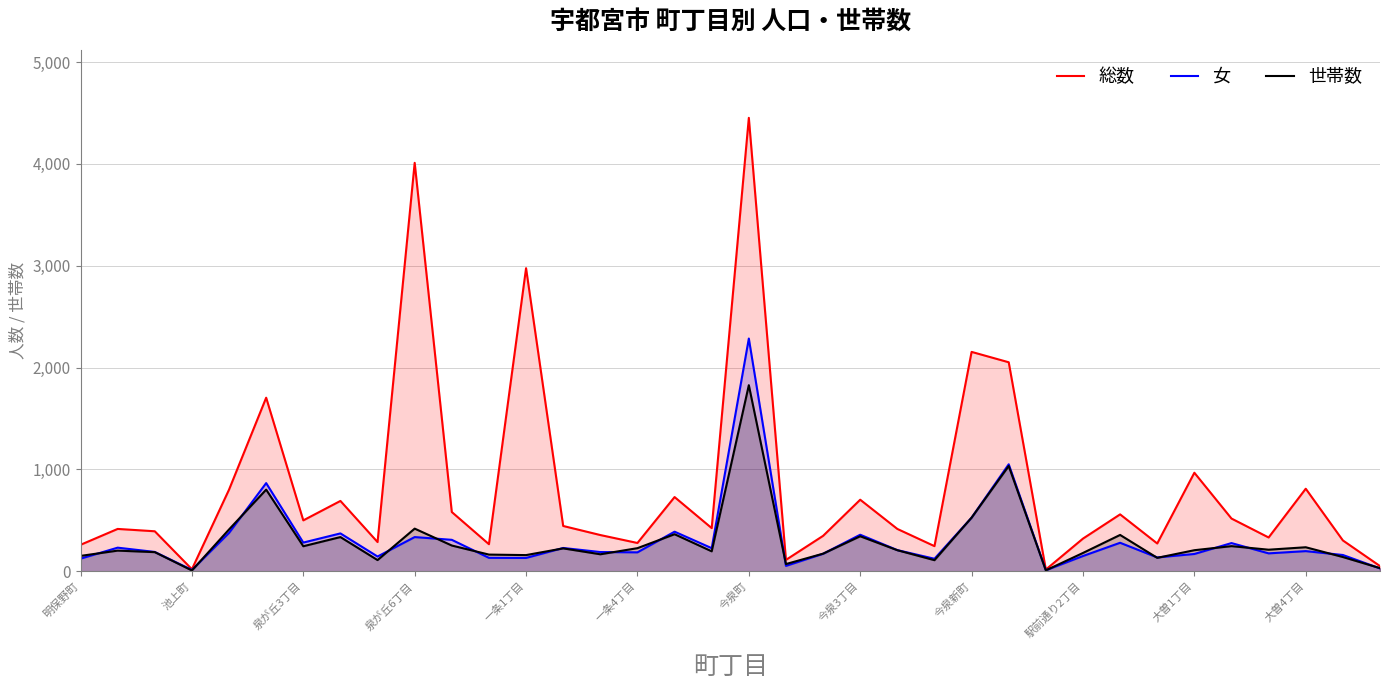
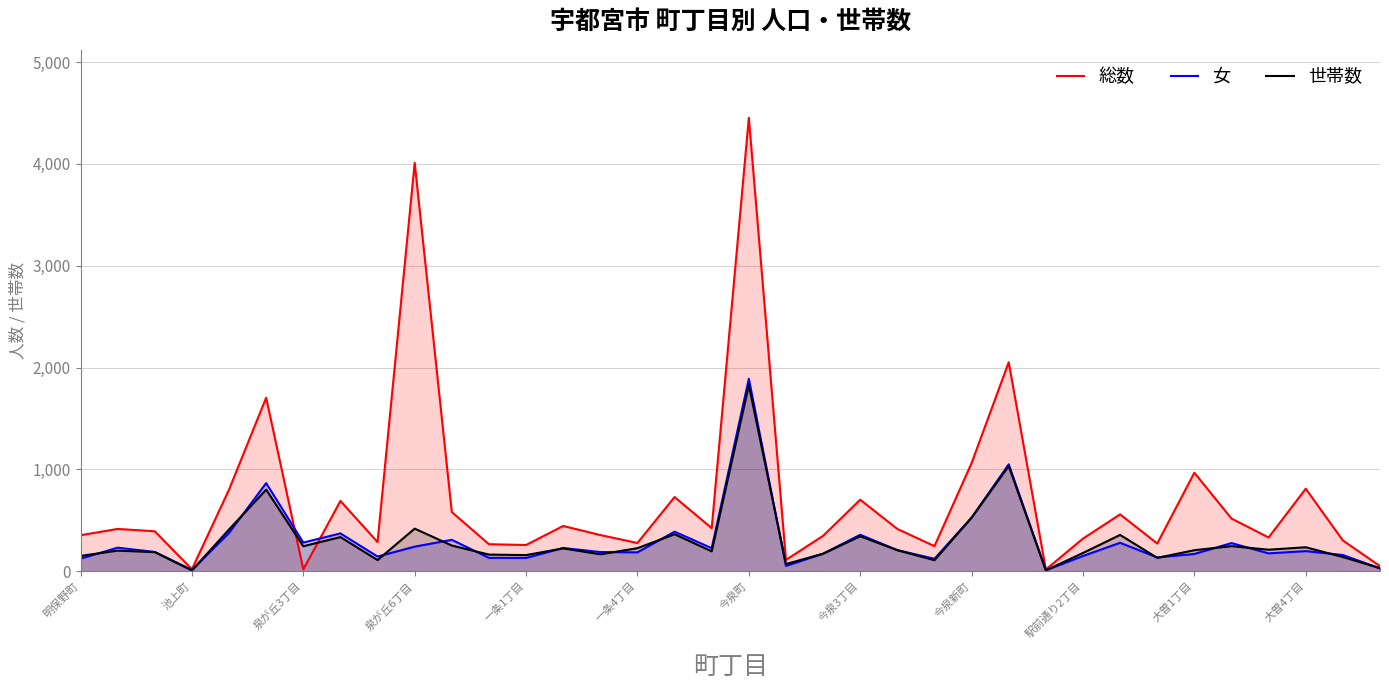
総数, 明保野町: 260 -> 350
総数, 泉が丘3丁目: 500 -> 20
女, 泉が丘6丁目: 340 -> 240
総数, 一条1丁目: 2,980 -> 260
女, 今泉町: 2,290 -> 1,890
総数, 今泉新町: 2,150 -> 1,060
